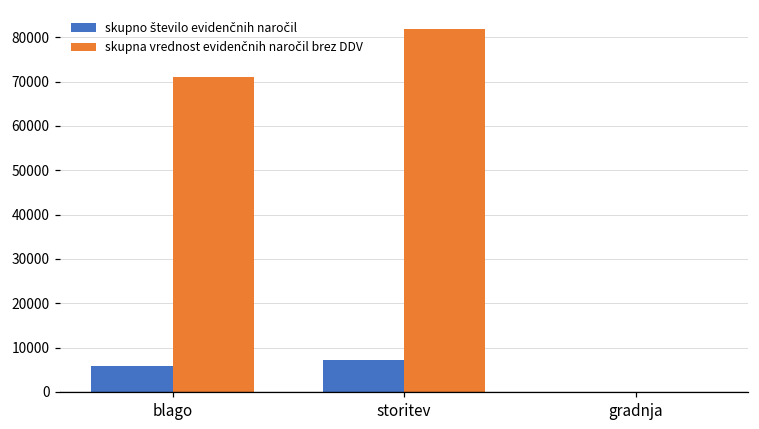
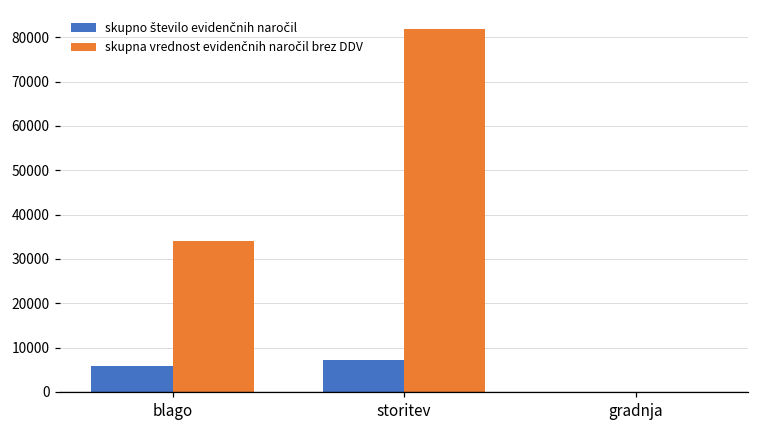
skupna vrednost evidenčnih naročil brez DDV, blago: 71000 -> 34000
